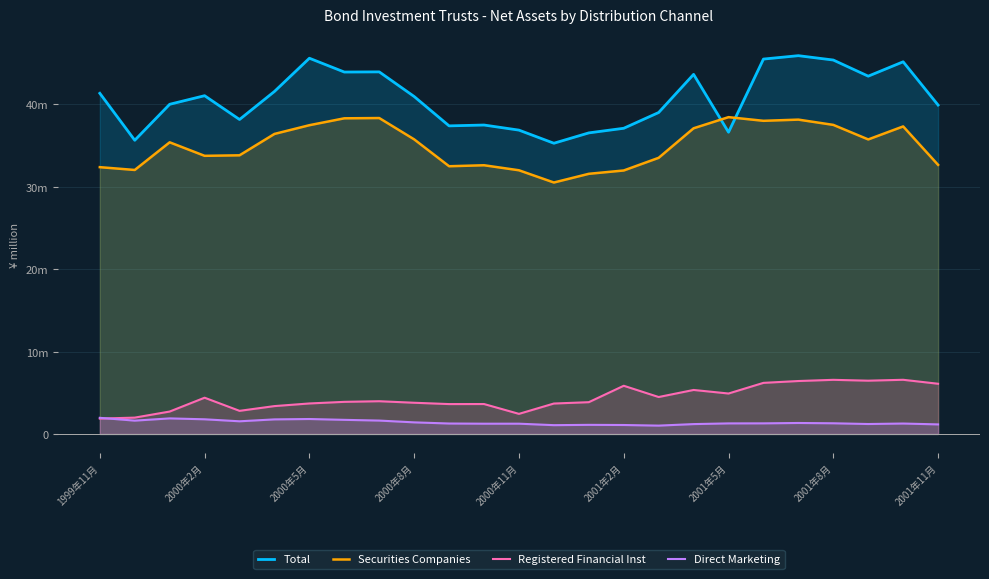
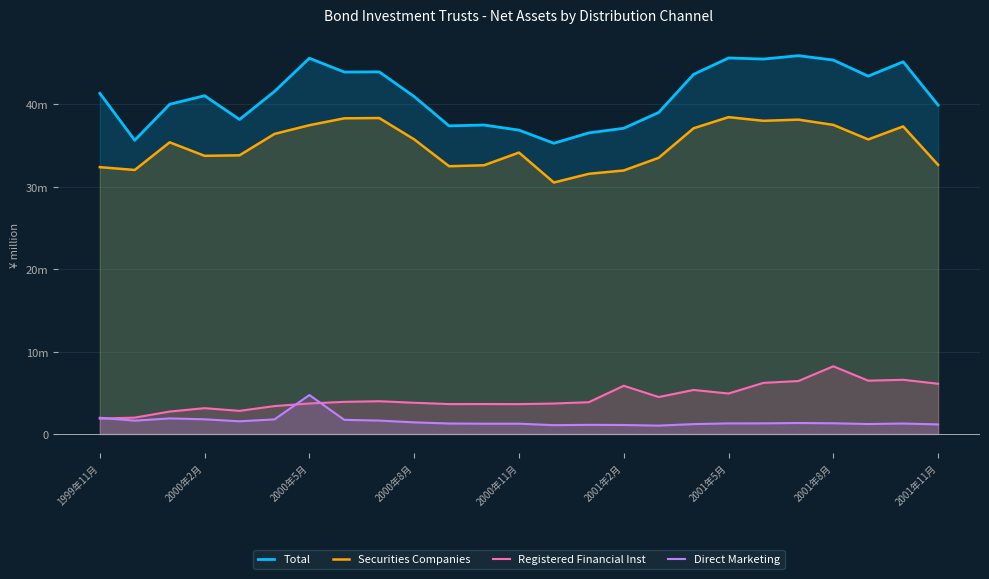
Registered Financial Inst, 2000年2月: 4m -> 3m
Direct Marketing, 2000年5月: 2m -> 5m
Securities Companies, 2000年11月: 32m -> 34m
Registered Financial Inst, 2000年11月: 2m -> 4m
Total, 2001年5月: 37m -> 46m
Registered Financial Inst, 2001年8月: 7m -> 8m
